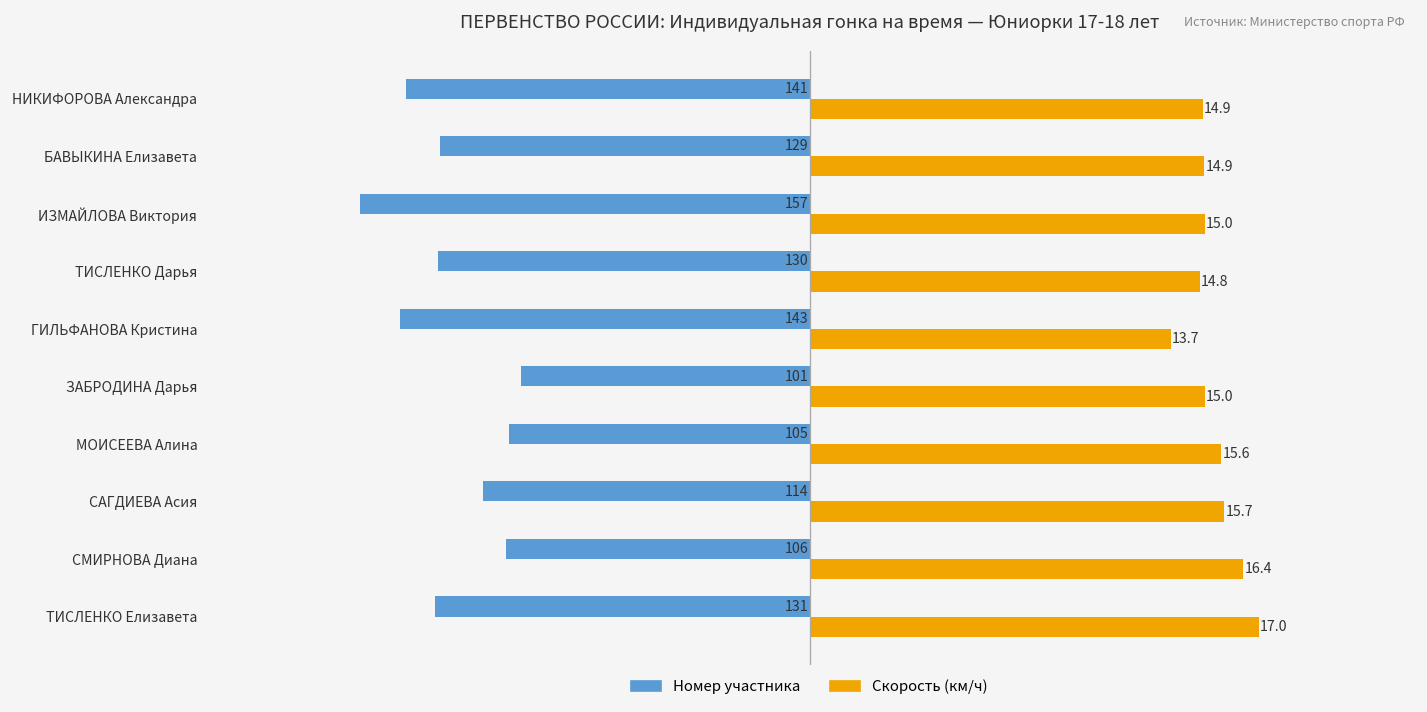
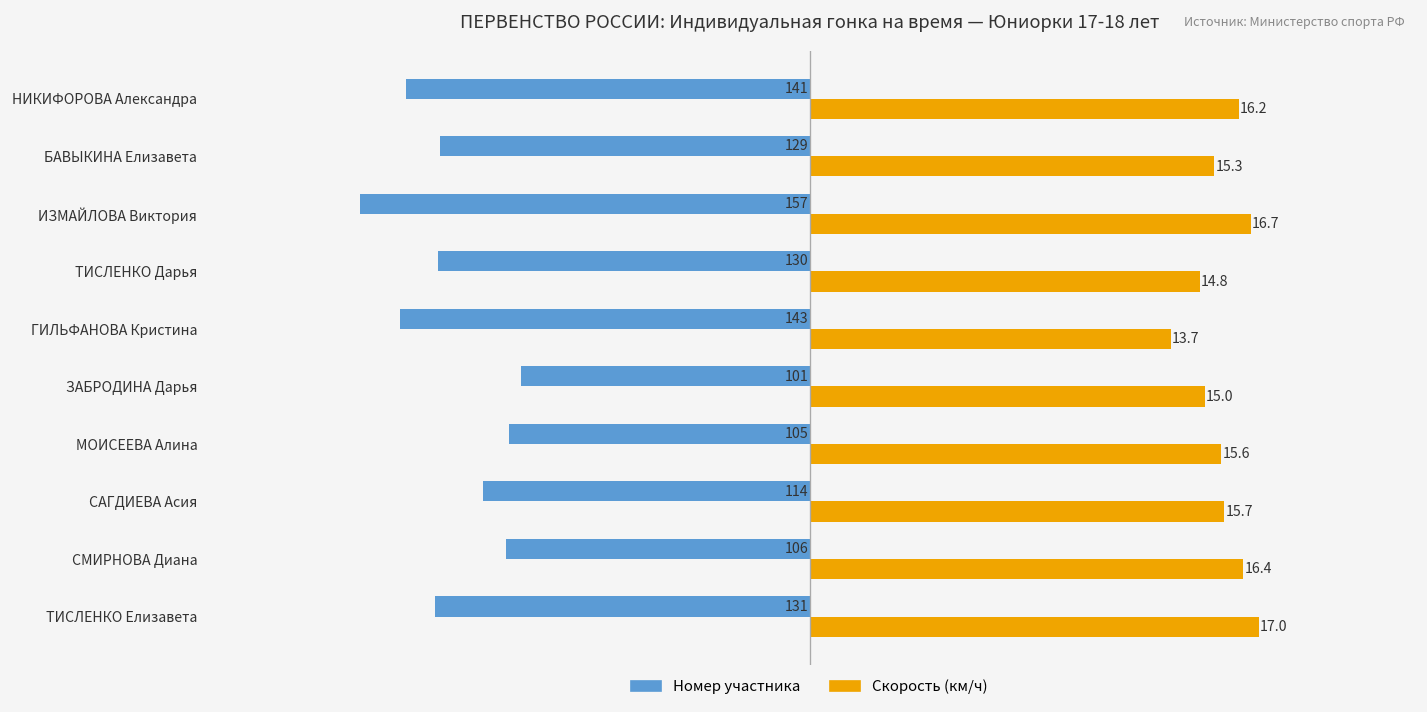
Скорость (км/ч), НИКИФОРОВА Александра: 14.9 -> 16.2
Скорость (км/ч), БАВЫКИНА Елизавета: 14.9 -> 15.3
Скорость (км/ч), ИЗМАЙЛОВА Виктория: 15.0 -> 16.7
